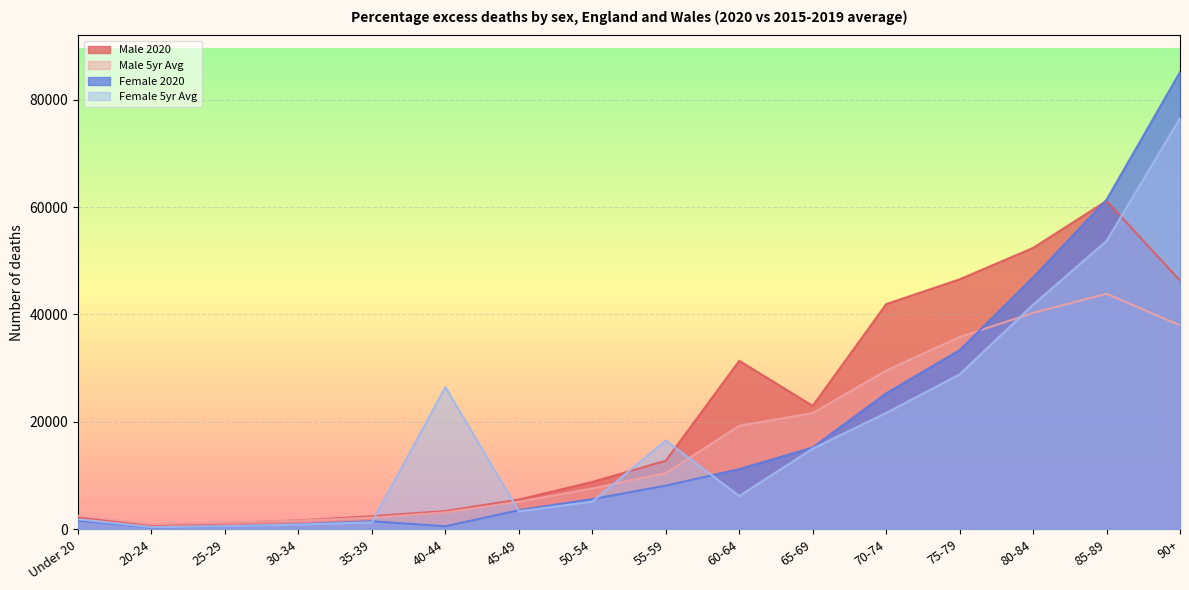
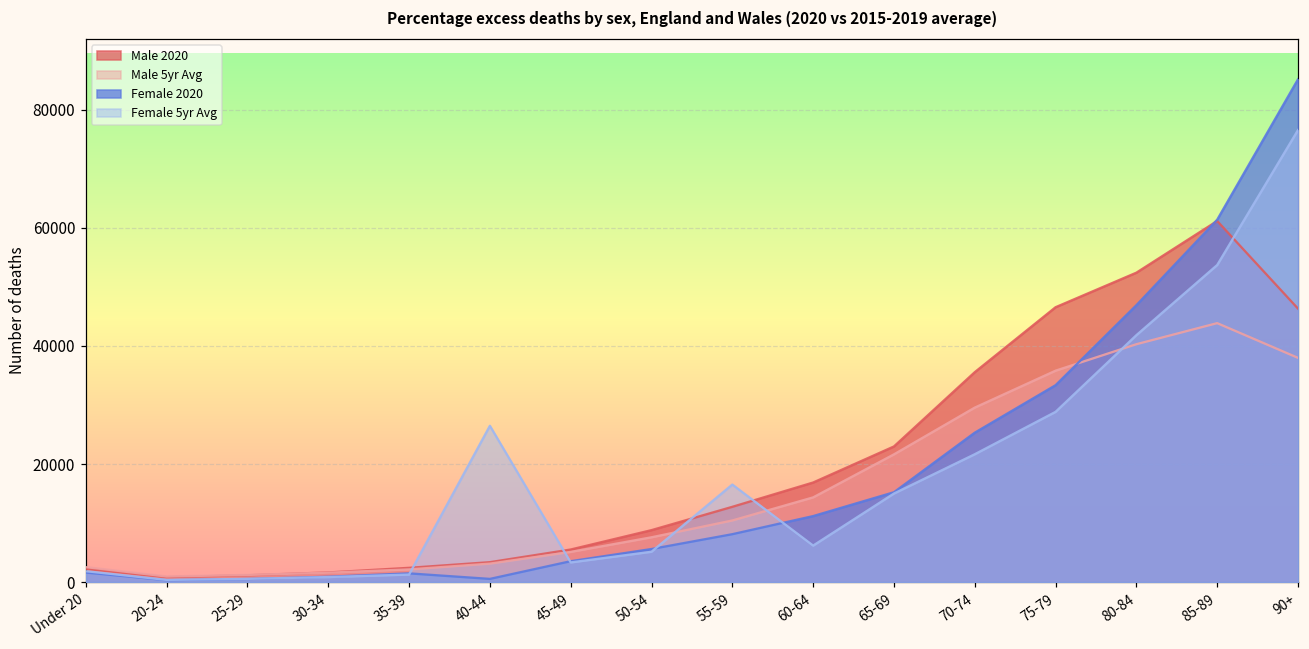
Male 2020, 60-64: 31000 -> 17000
Male 5yr Avg, 60-64: 19000 -> 14000
Male 2020, 70-74: 42000 -> 36000
